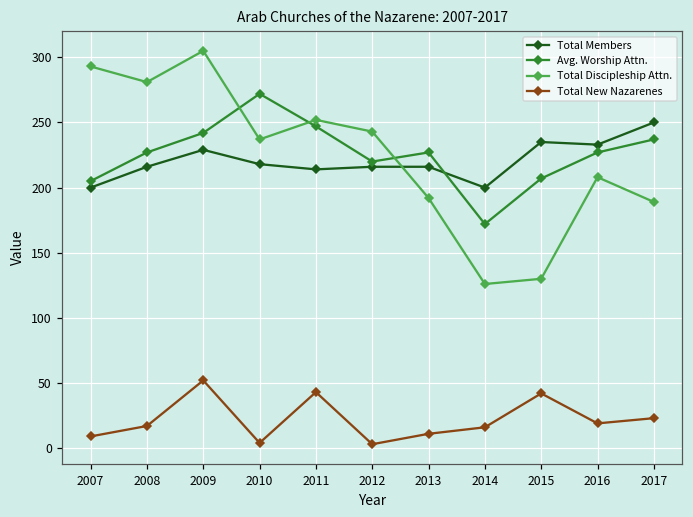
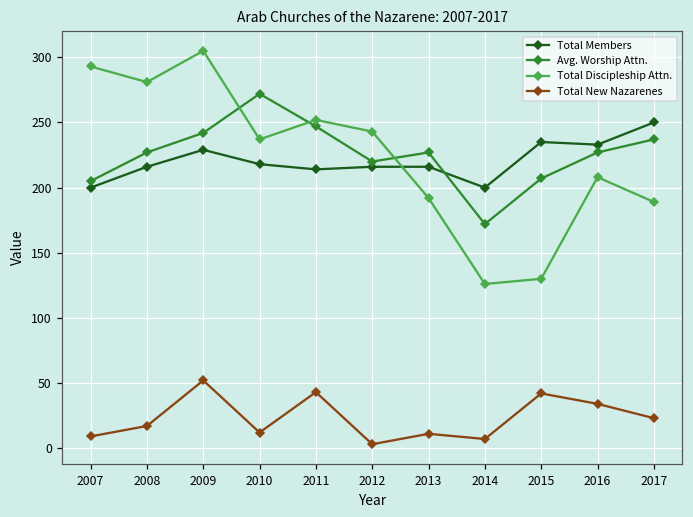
Total New Nazarenes, 2010: 4 -> 12
Total New Nazarenes, 2014: 16 -> 7
Total New Nazarenes, 2016: 19 -> 34
